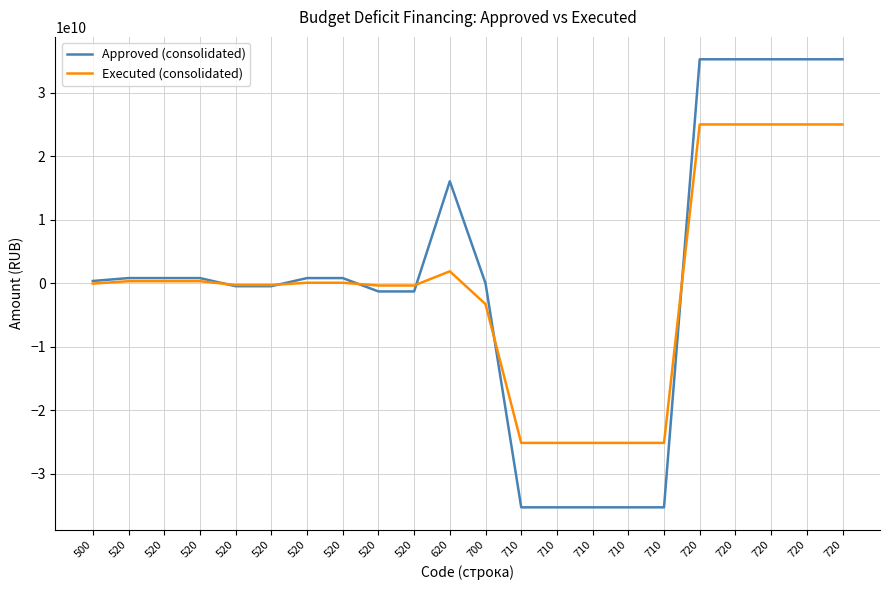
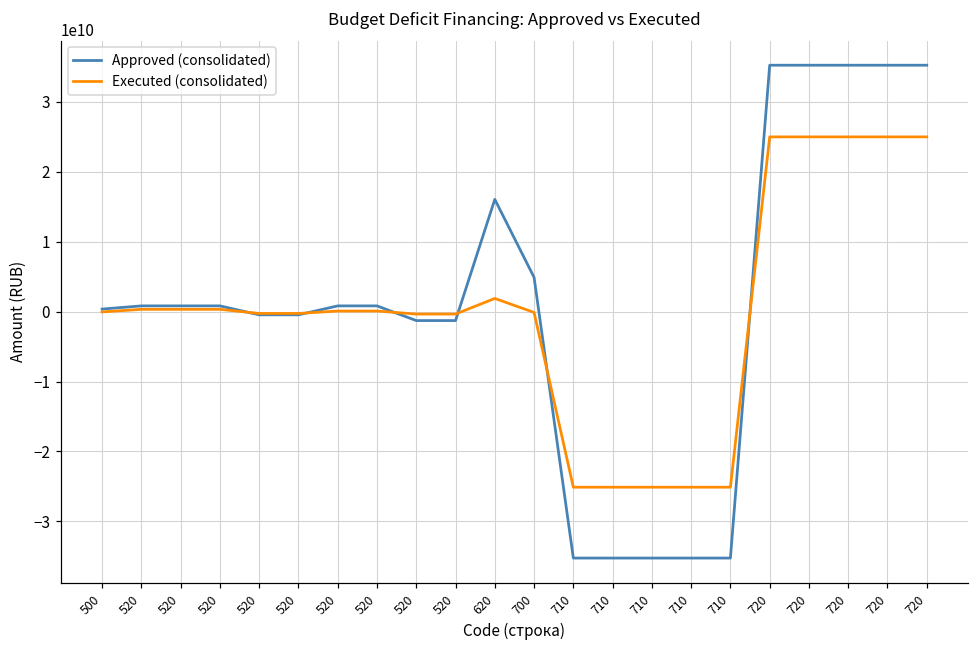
Approved (consolidated), 700: 0 -> 5000000000
Executed (consolidated), 700: -3000000000 -> 0
